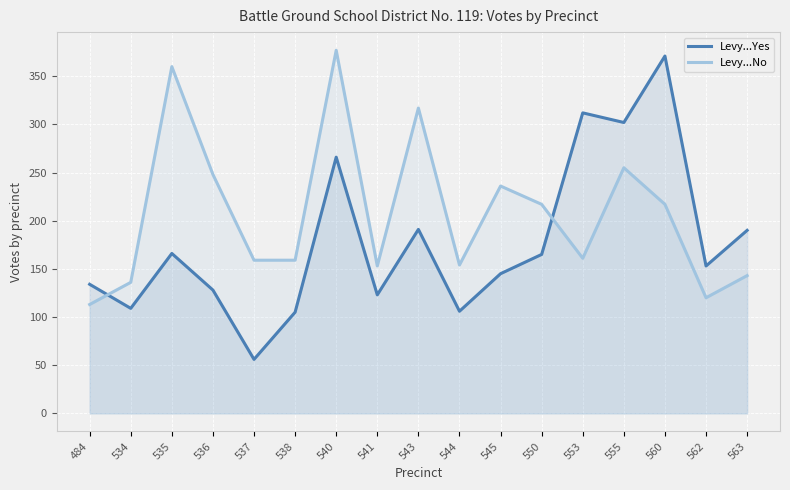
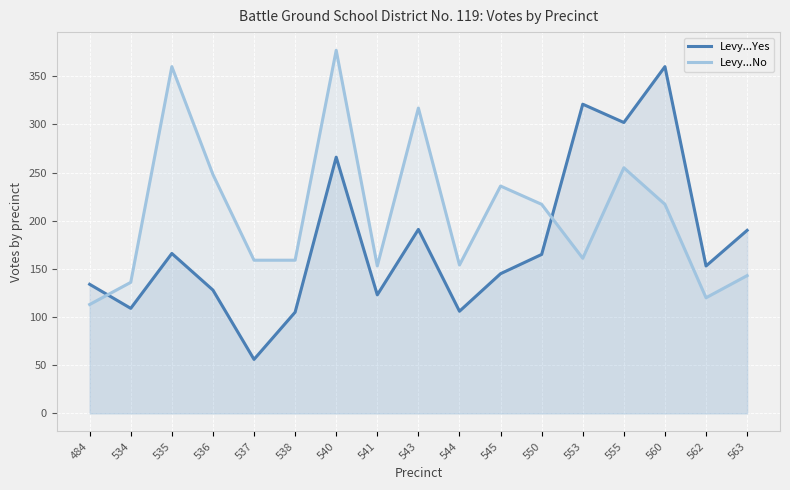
Levy...Yes, 553: 310 -> 320
Levy...Yes, 560: 370 -> 360
